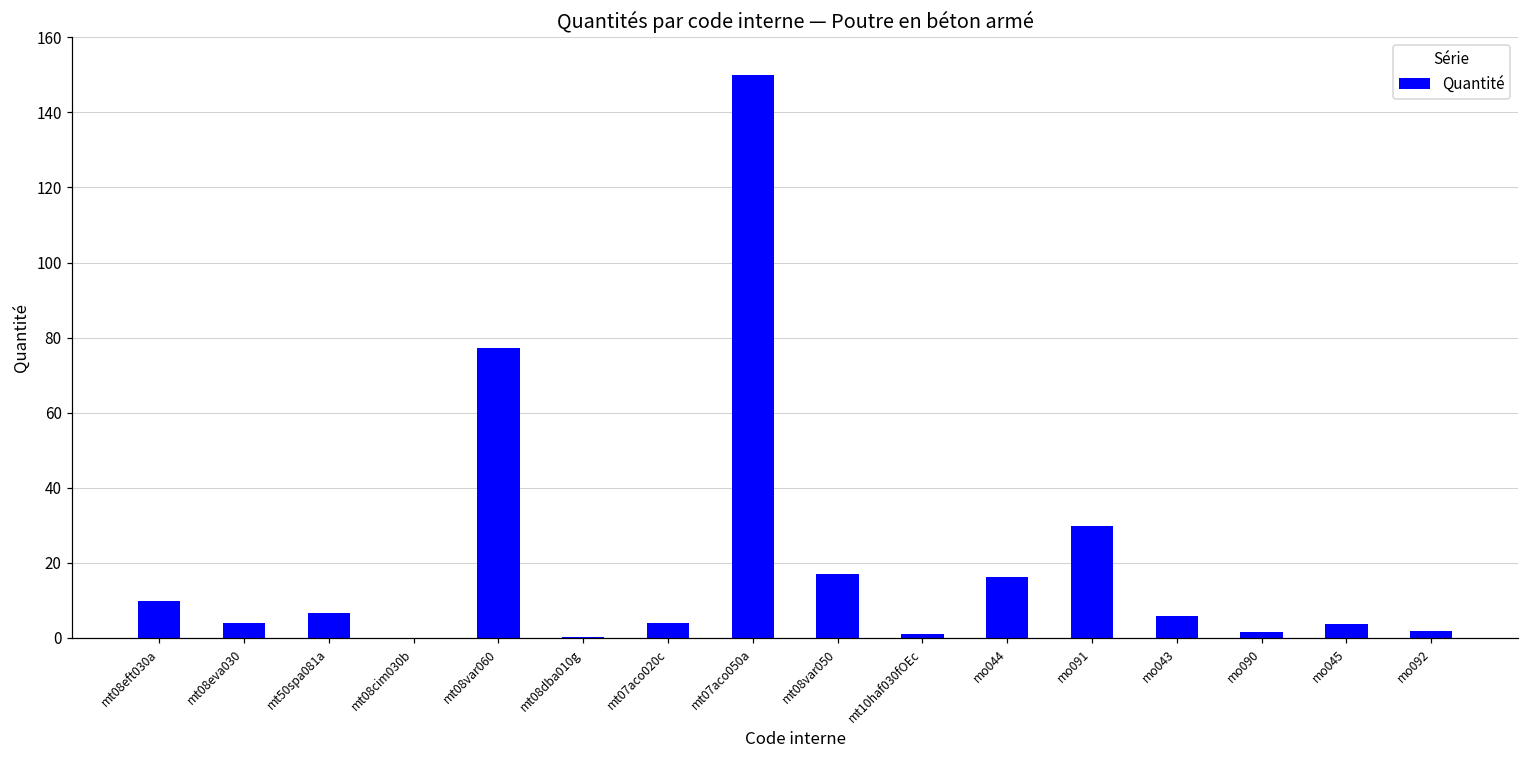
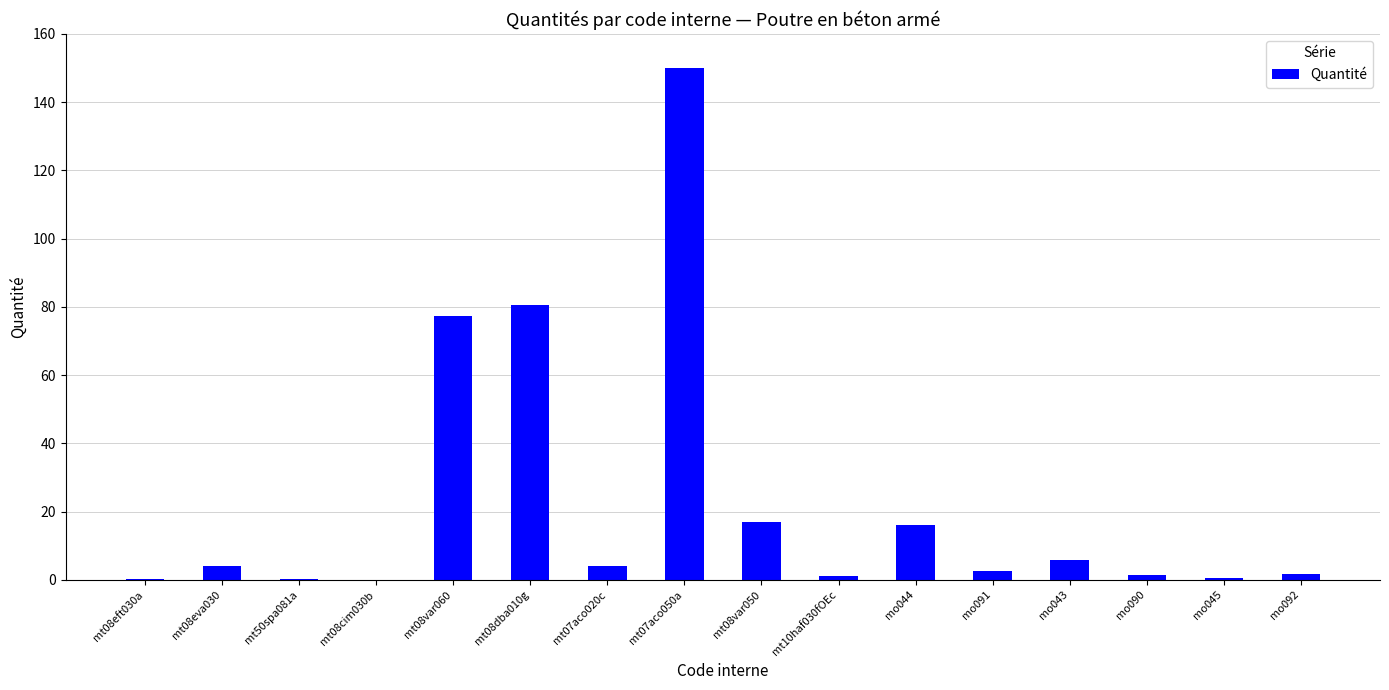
mt08eft030a: 10 -> 0
mt50spa081a: 7 -> 0
mt08dba010g: 0 -> 80
mo091: 30 -> 3
mo045: 4 -> 0
